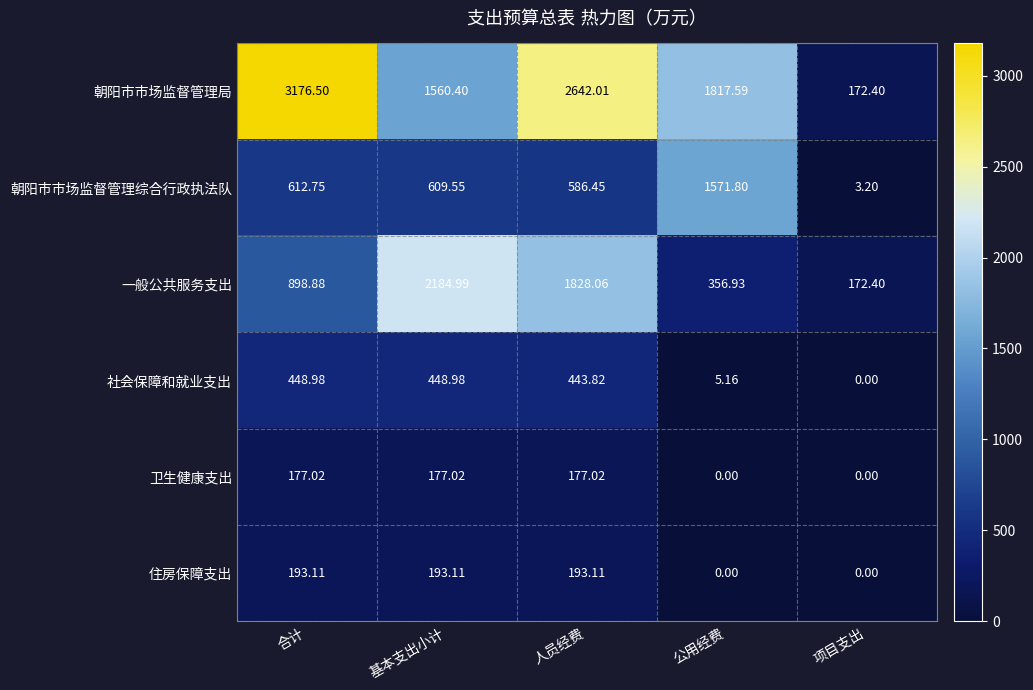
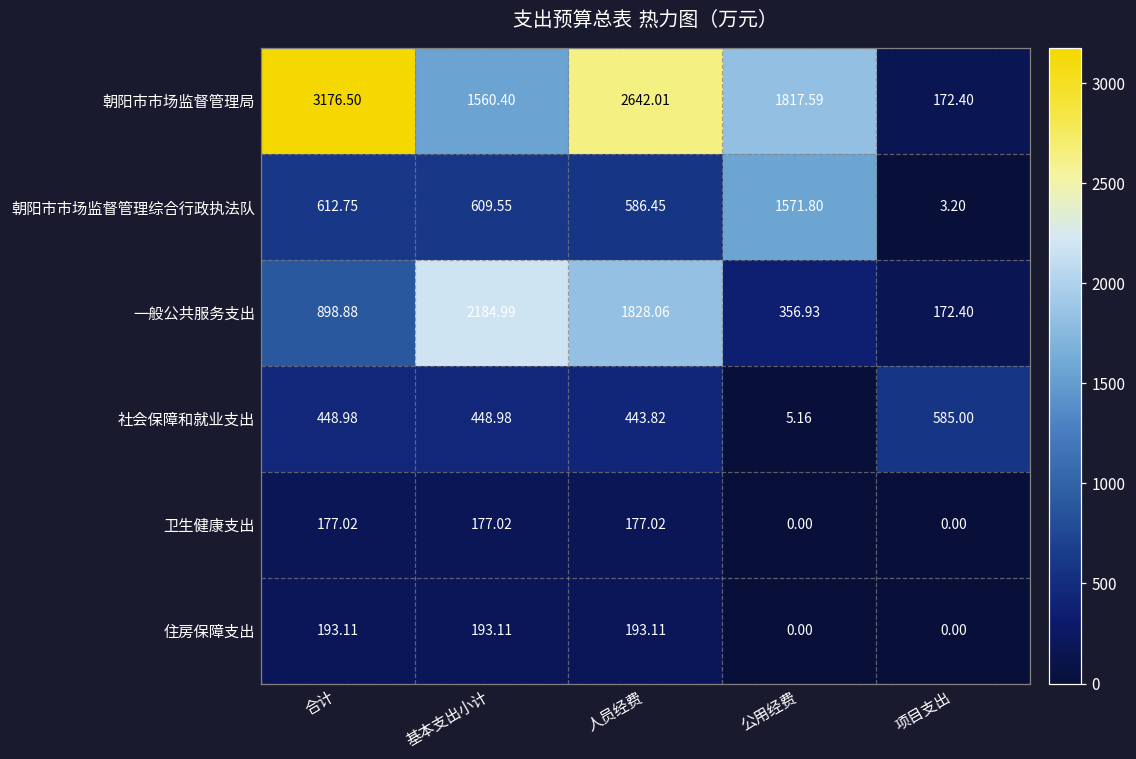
社会保障和就业支出, 项目支出: 0.00 -> 585.00
